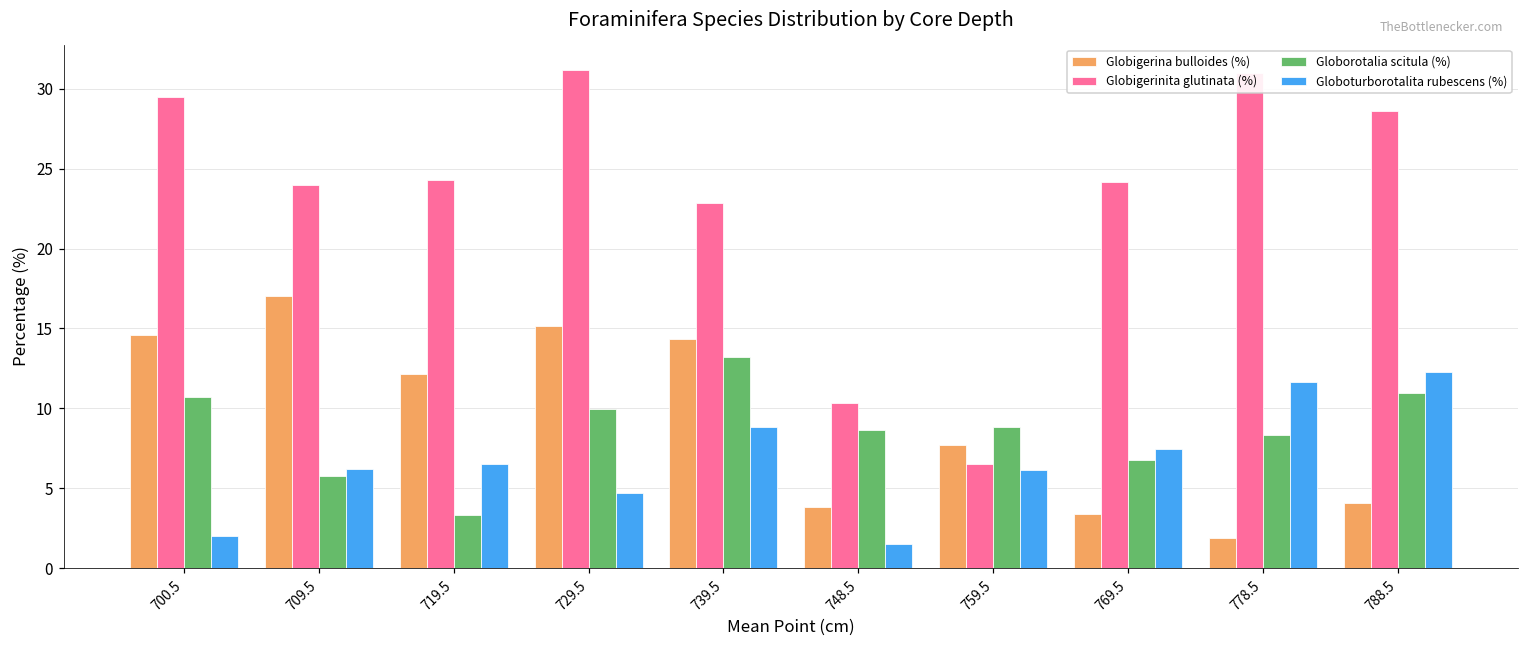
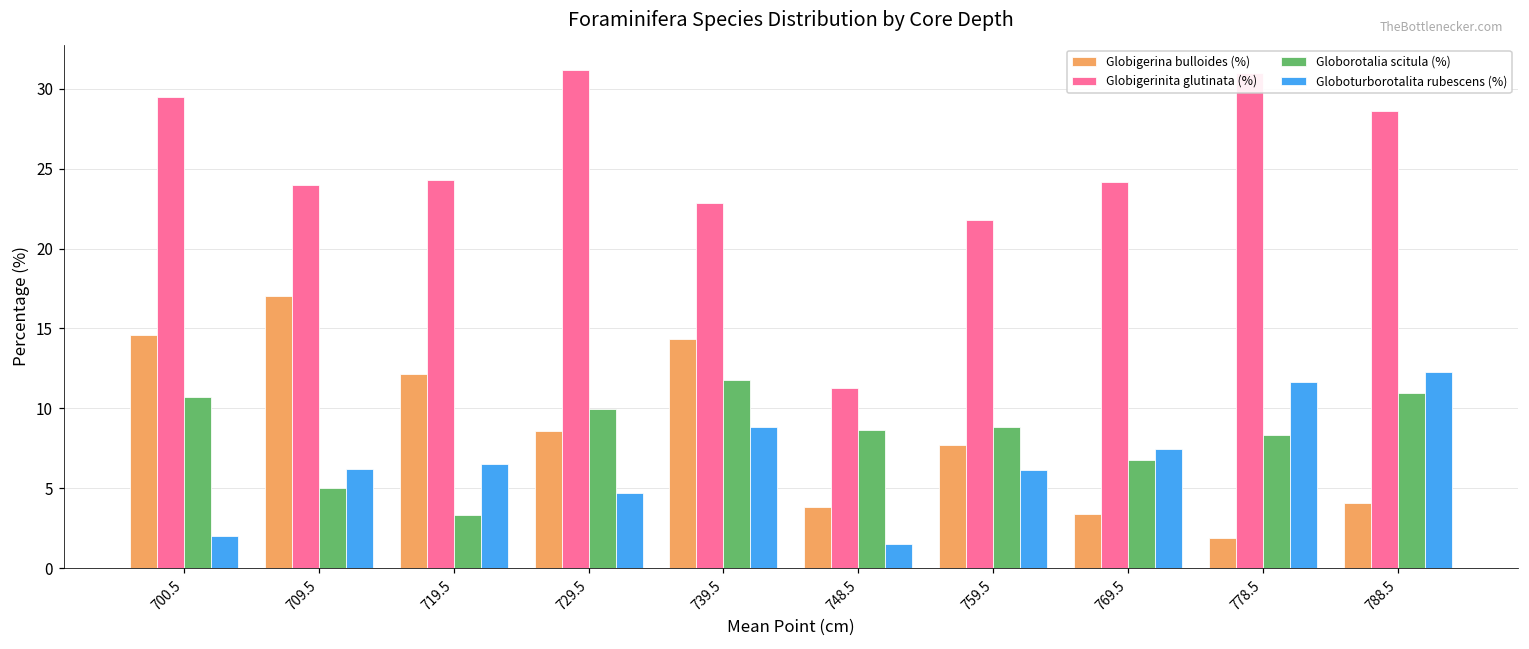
Globorotalia scitula (%), 709.5: 5.7 -> 5.0
Globigerina bulloides (%), 729.5: 15.1 -> 8.6
Globorotalia scitula (%), 739.5: 13.2 -> 11.7
Globigerinita glutinata (%), 748.5: 10.3 -> 11.3
Globigerinita glutinata (%), 759.5: 6.5 -> 21.8
